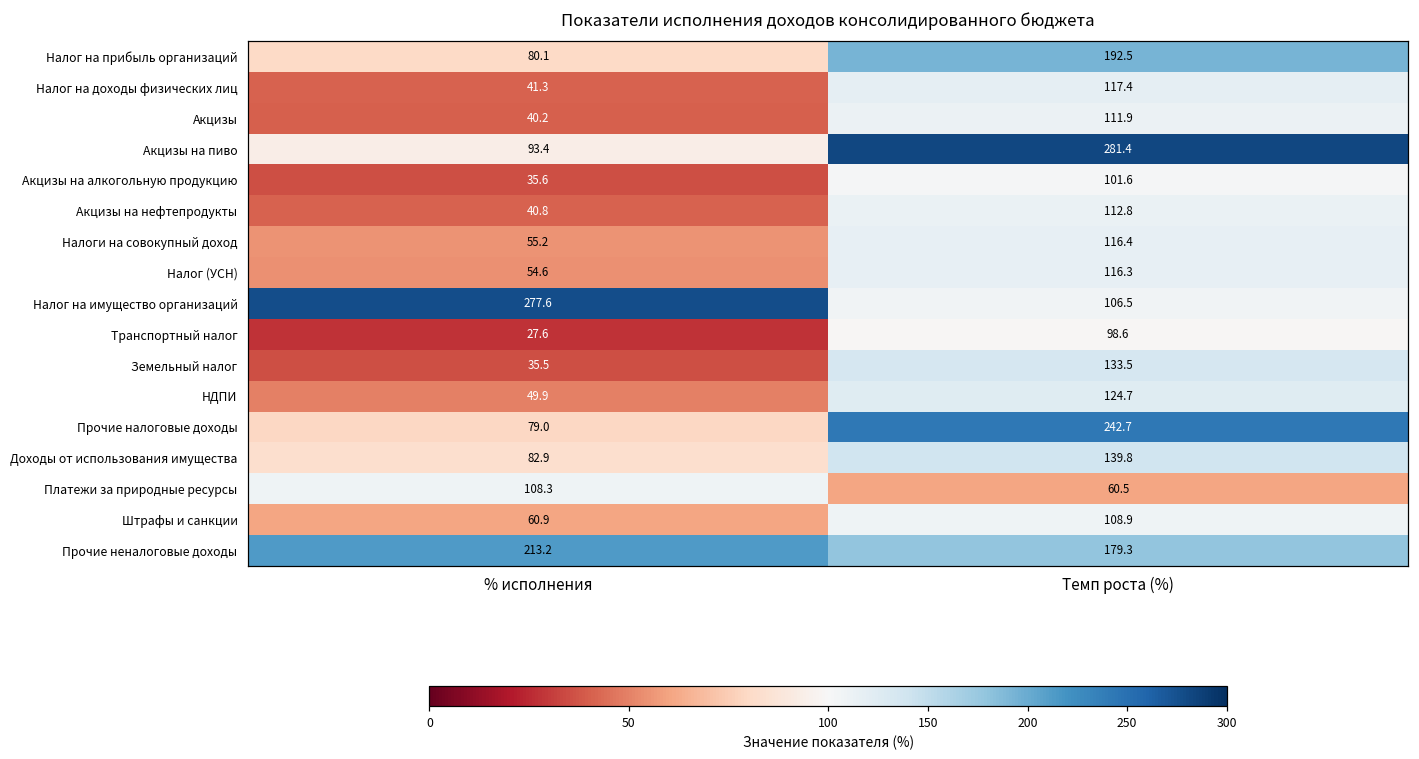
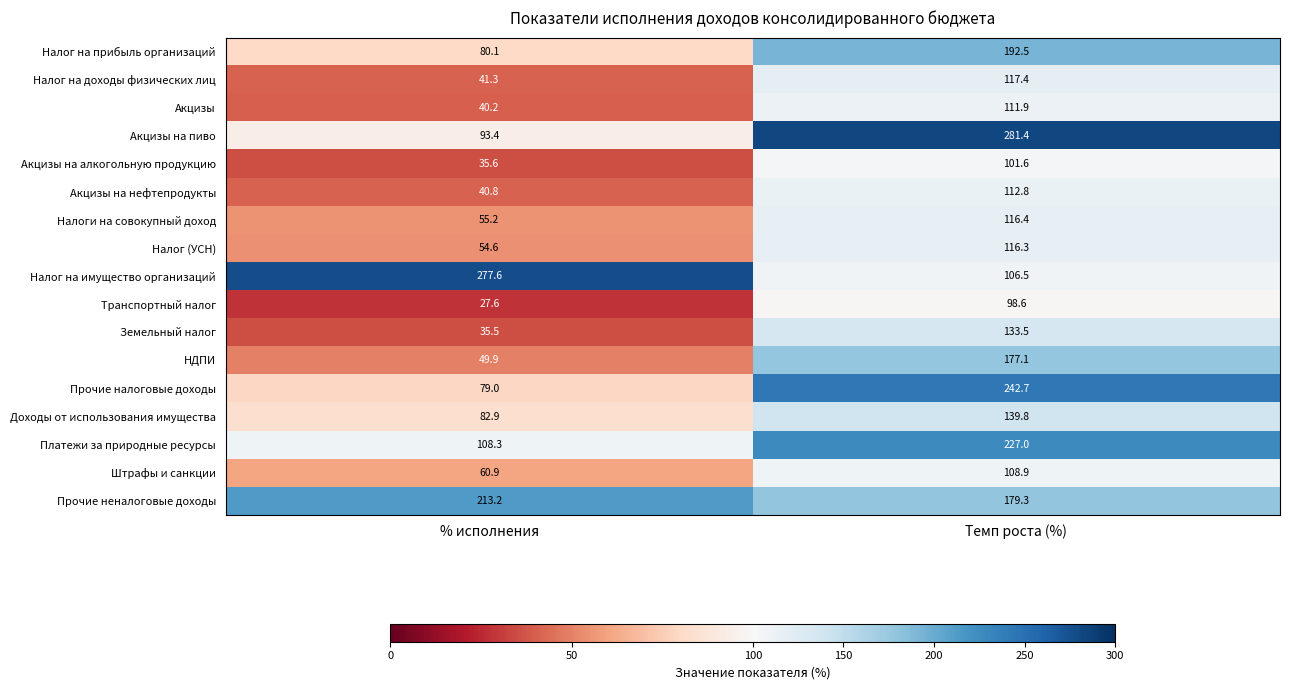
НДПИ, Темп роста (%): 124.7 -> 177.1
Платежи за природные ресурсы, Темп роста (%): 60.5 -> 227.0
